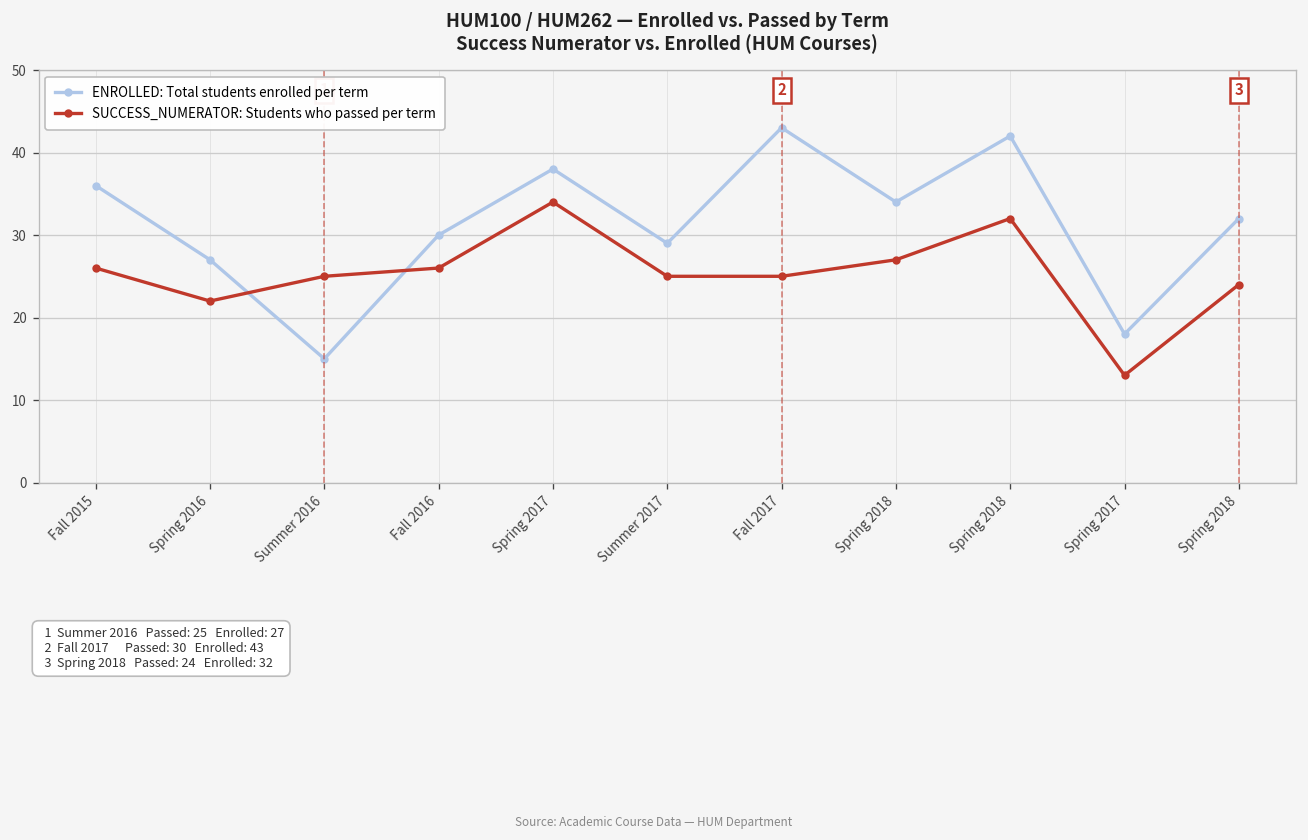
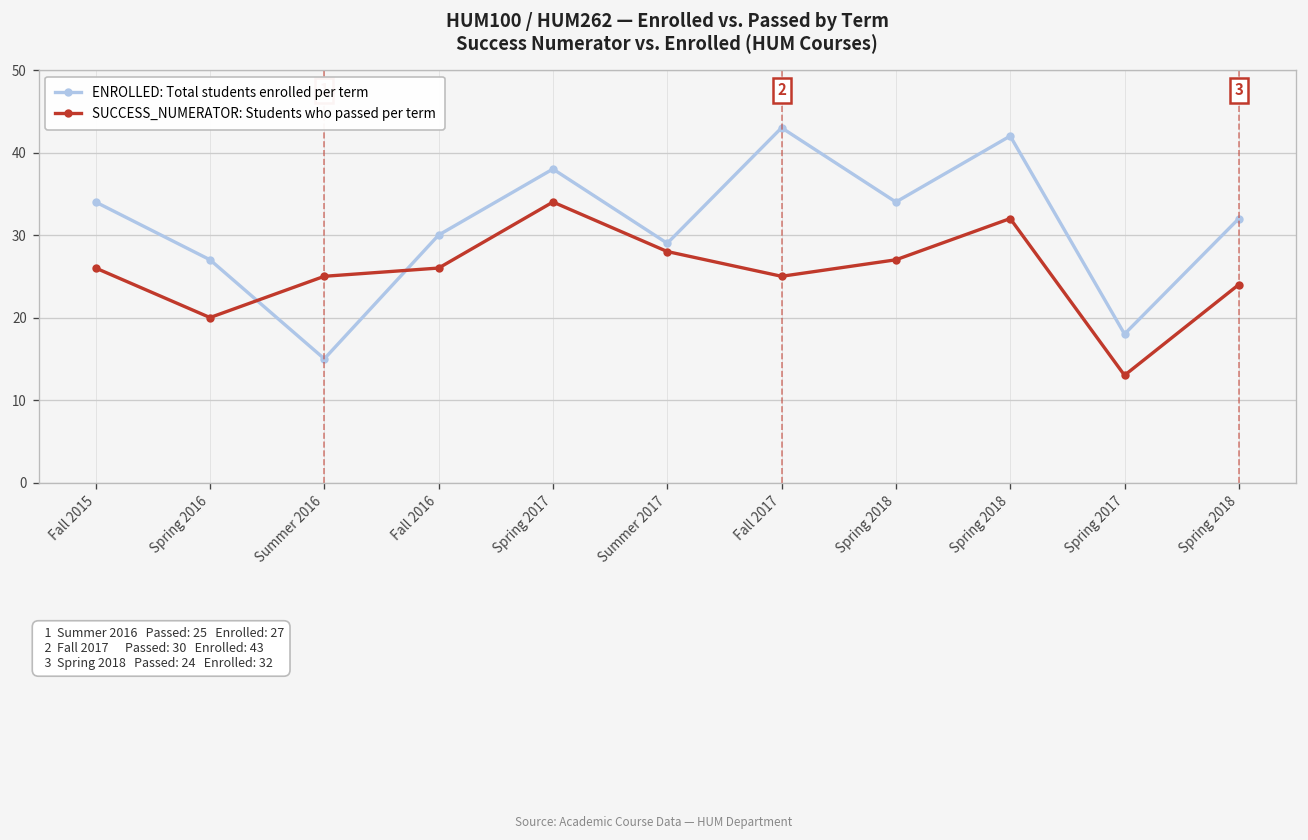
ENROLLED: Total students enrolled per term, Fall 2015: 36 -> 34
SUCCESS_NUMERATOR: Students who passed per term, Spring 2016: 22 -> 20
SUCCESS_NUMERATOR: Students who passed per term, Summer 2017: 25 -> 28
